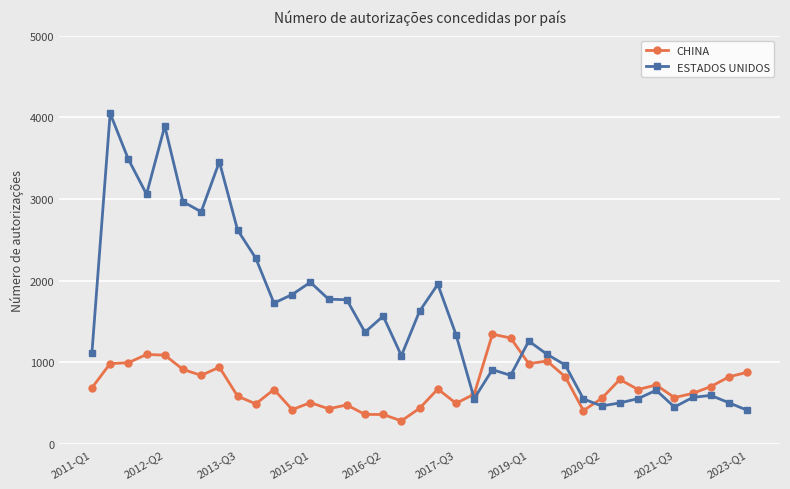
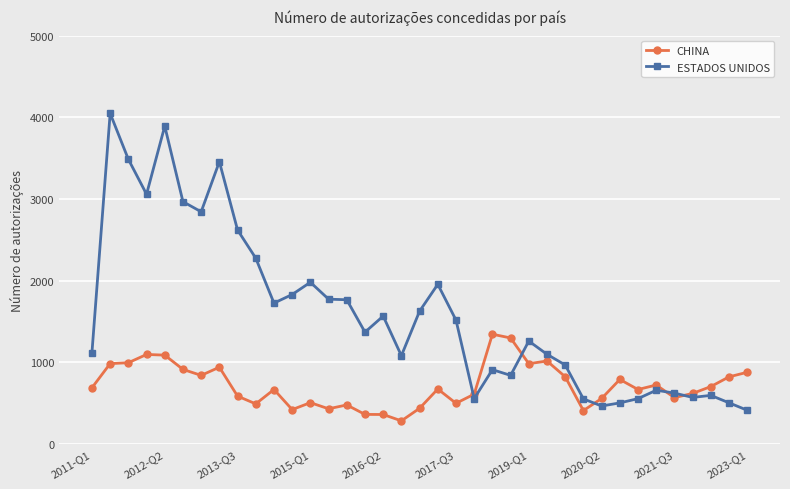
ESTADOS UNIDOS, 2017-Q3: 1300 -> 1500
ESTADOS UNIDOS, 2021-Q3: 500 -> 600
